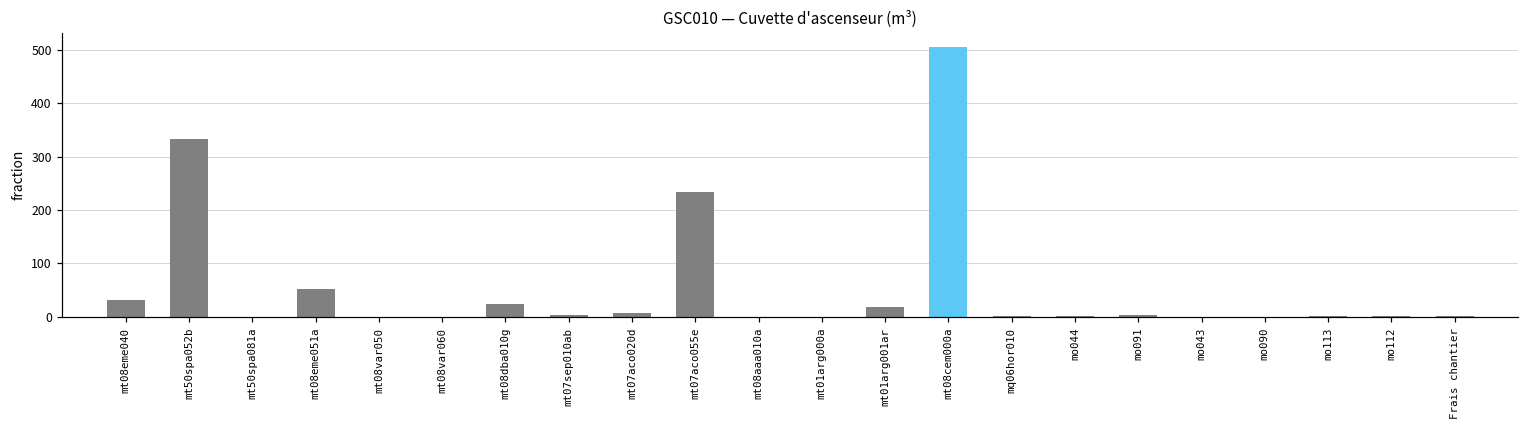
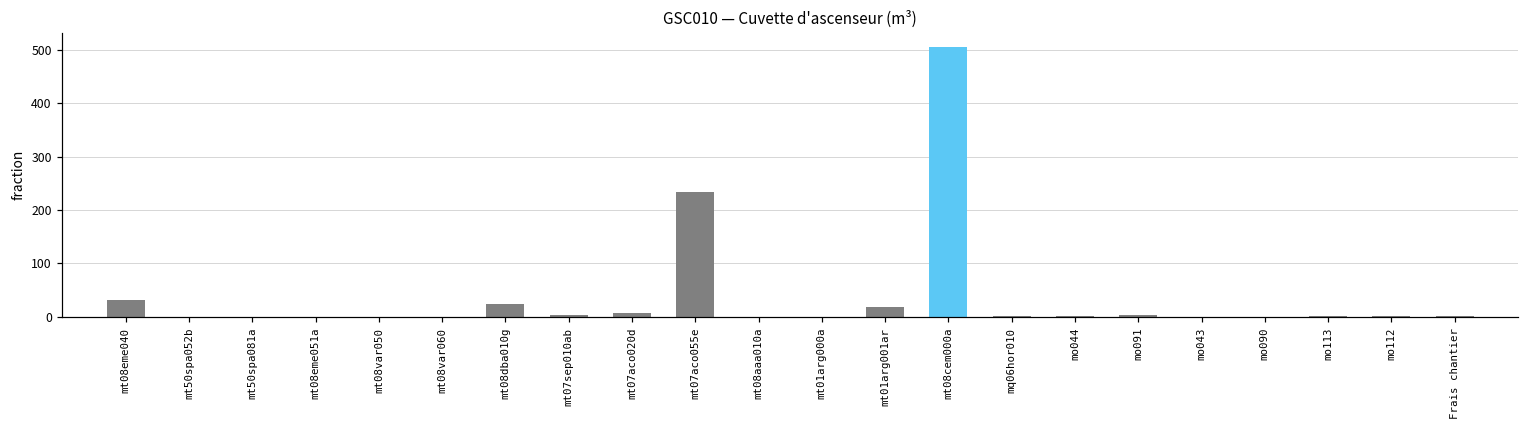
mt50spa052b: 330 -> 0
mt08eme051a: 50 -> 0
